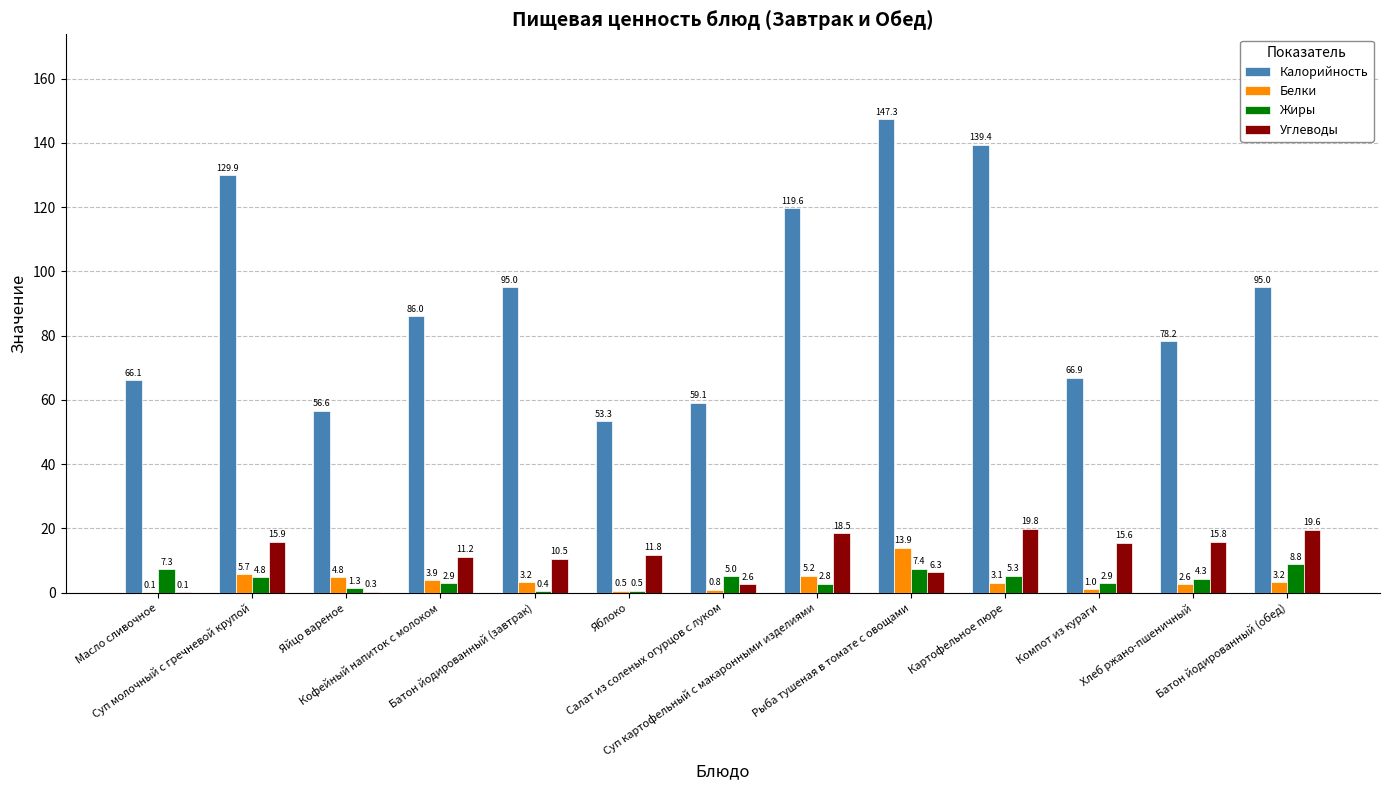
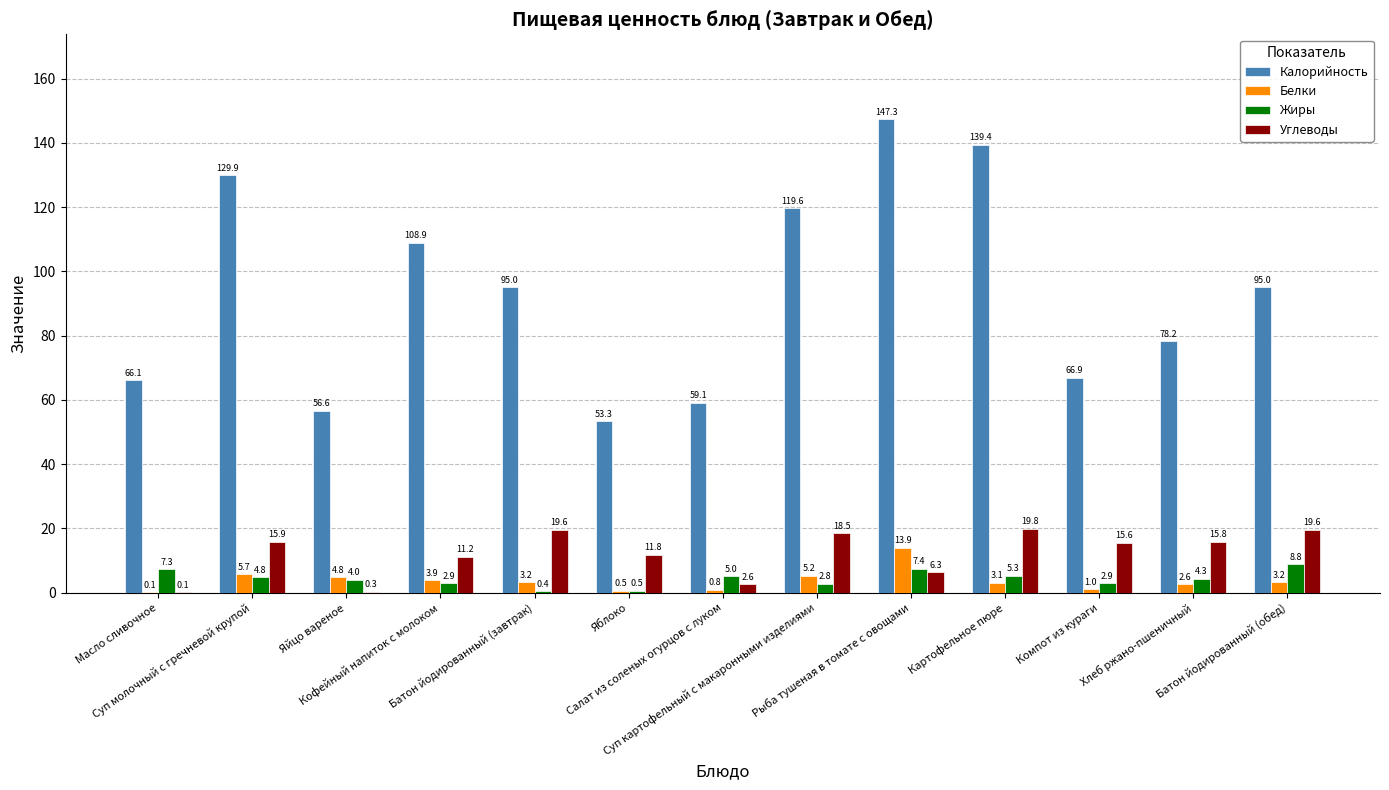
Жиры, Яйцо вареное: 1.3 -> 4.0
Калорийность, Кофейный напиток с молоком: 86.0 -> 108.9
Углеводы, Батон йодированный (завтрак): 10.5 -> 19.6
